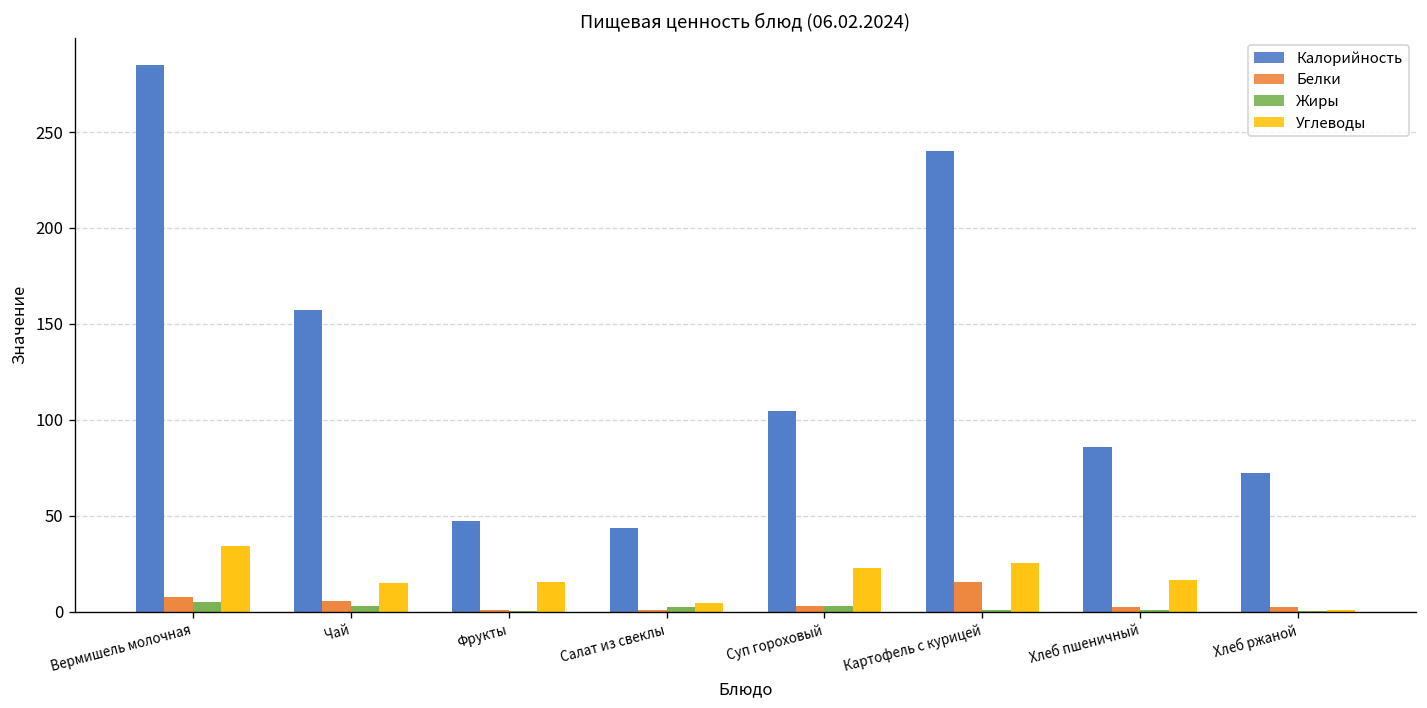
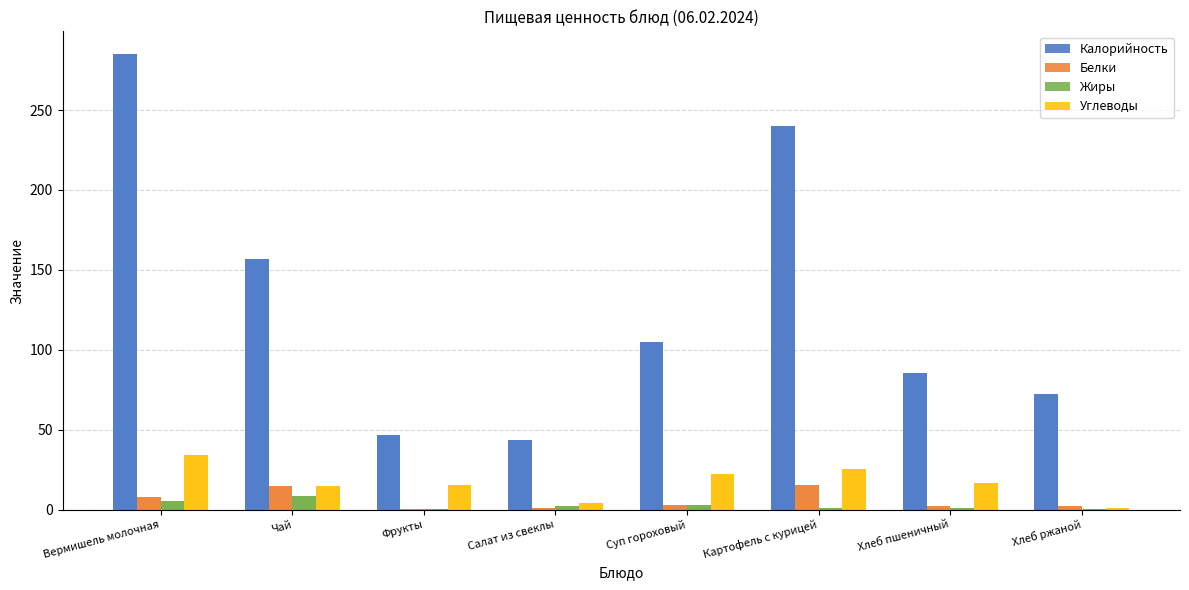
Белки, Чай: 6 -> 15
Жиры, Чай: 3 -> 8
